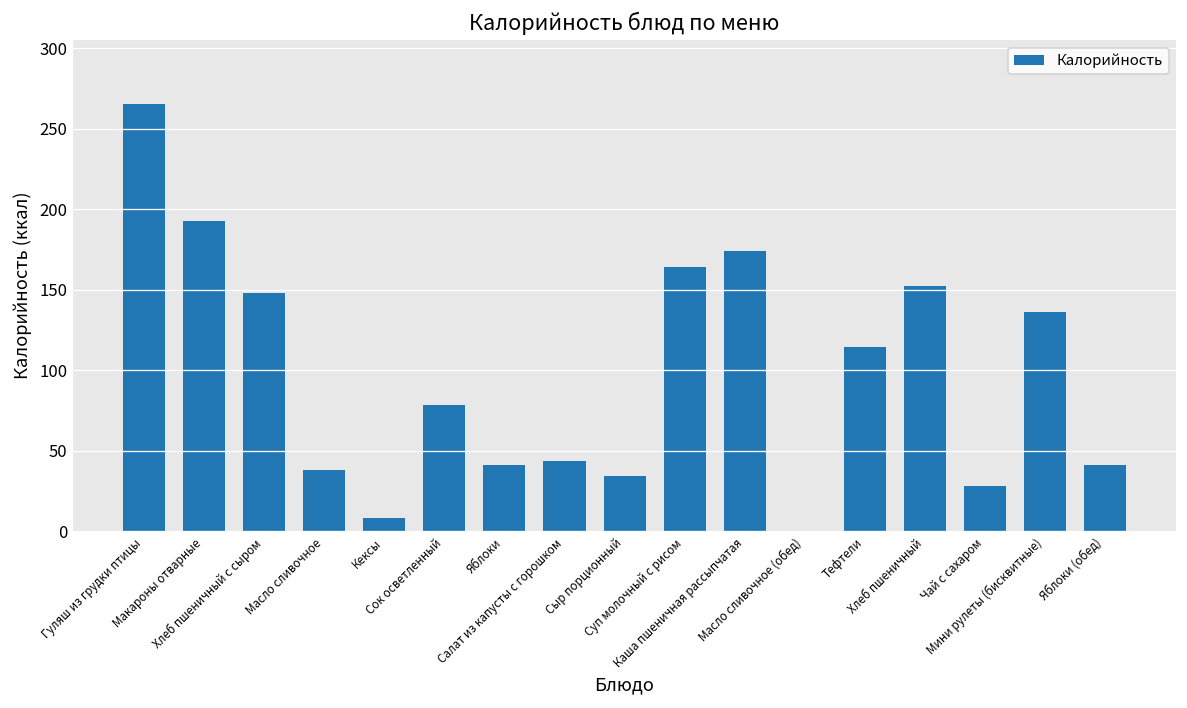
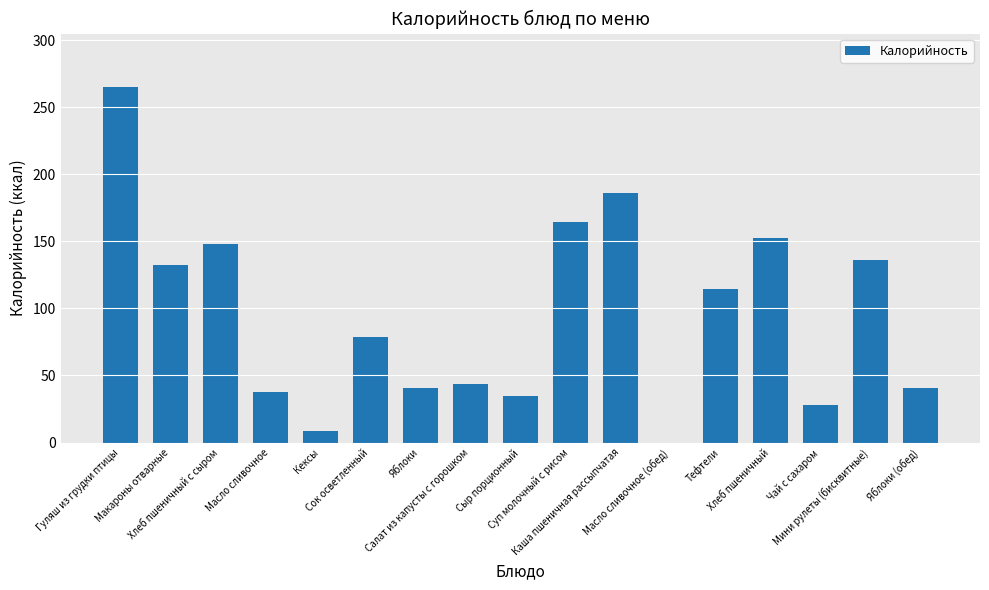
Макароны отварные: 193 -> 133
Каша пшеничная рассыпчатая: 174 -> 186
